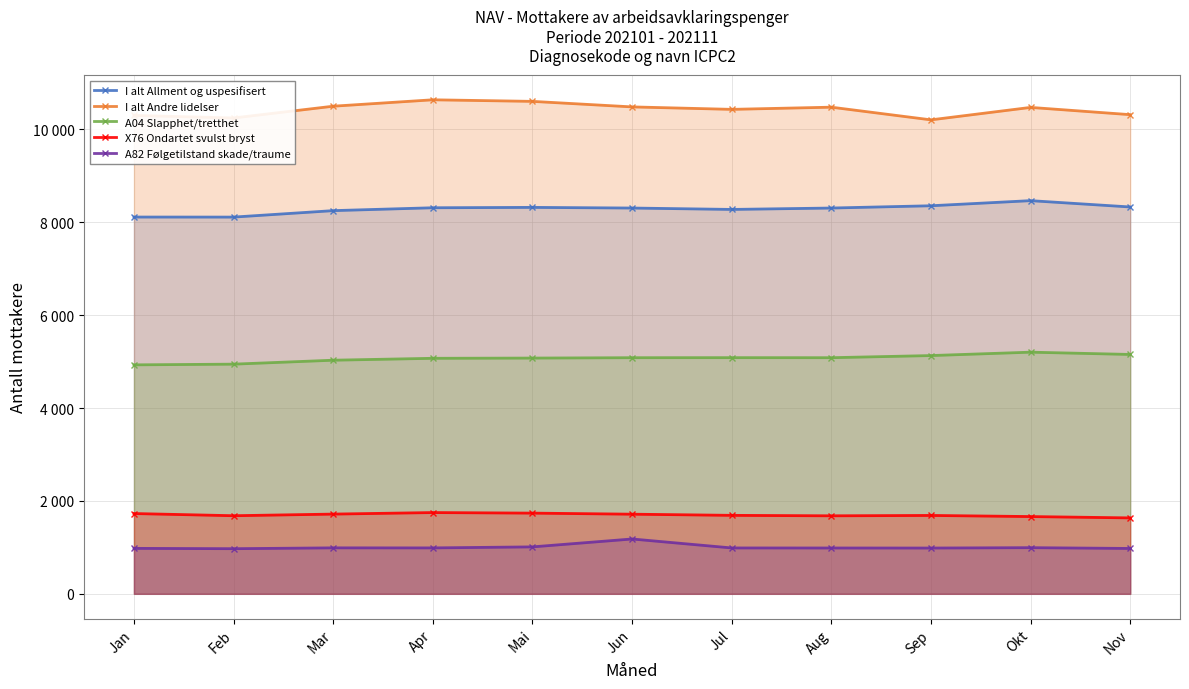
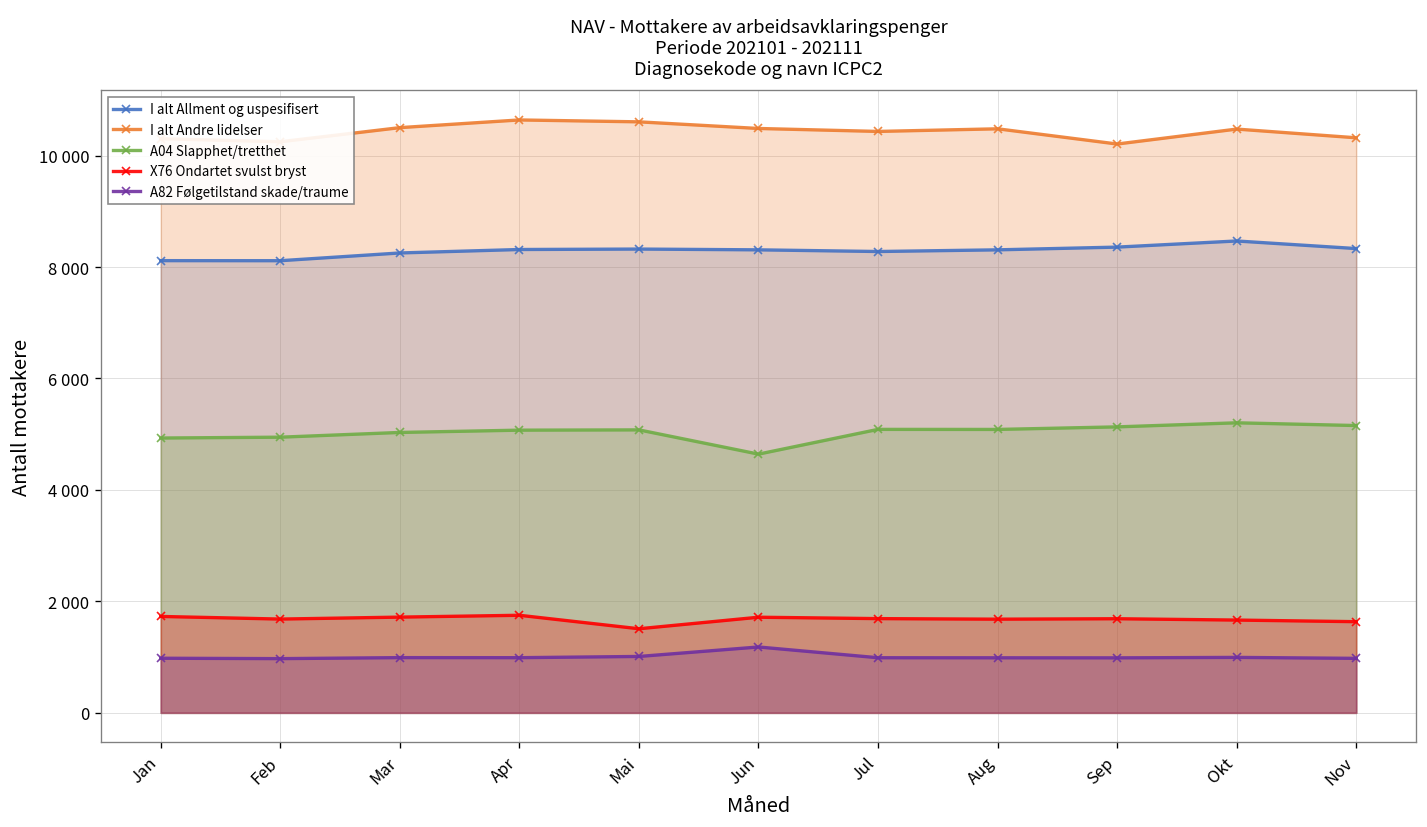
X76 Ondartet svulst bryst, Mai: 1700 -> 1500
A04 Slapphet/tretthet, Jun: 5100 -> 4600
